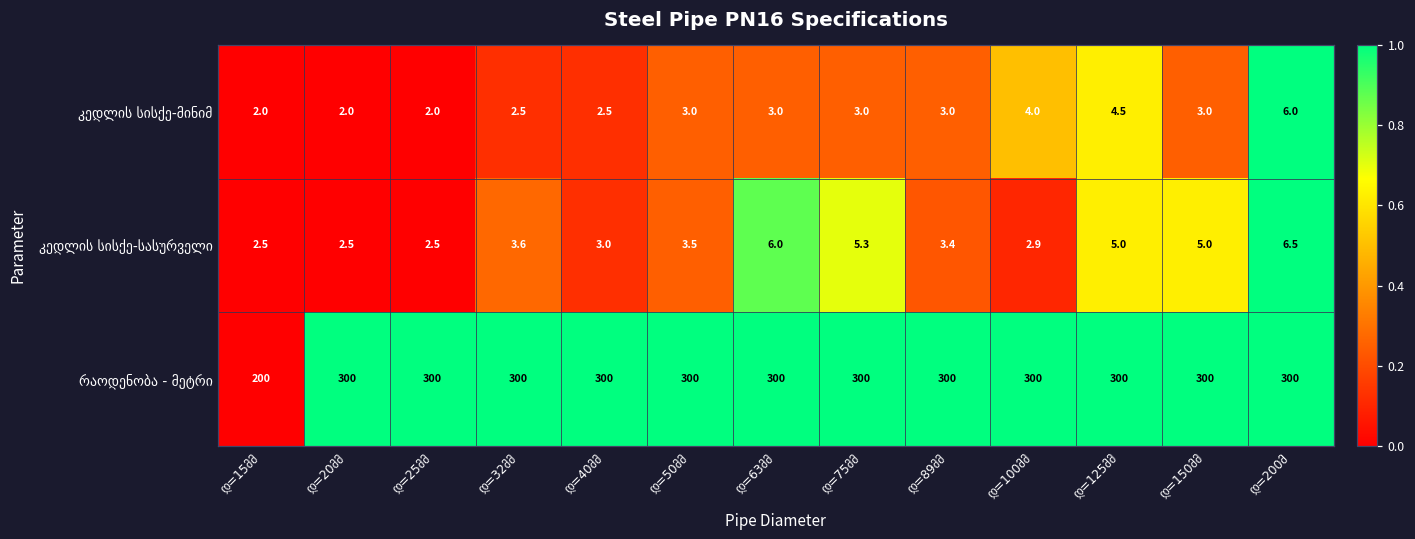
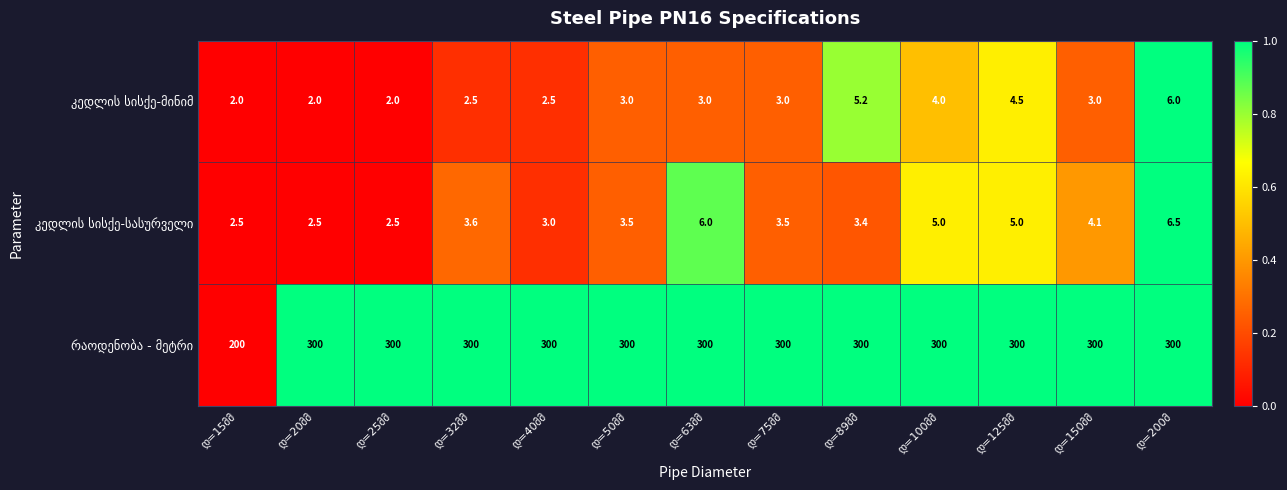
კედლის სისქე-მინიმ, დ=89მმ: 3.0 -> 5.2
კედლის სისქე-სასურველი, დ=75მმ: 5.3 -> 3.5
კედლის სისქე-სასურველი, დ=100მმ: 2.9 -> 5.0
კედლის სისქე-სასურველი, დ=150მმ: 5.0 -> 4.1
